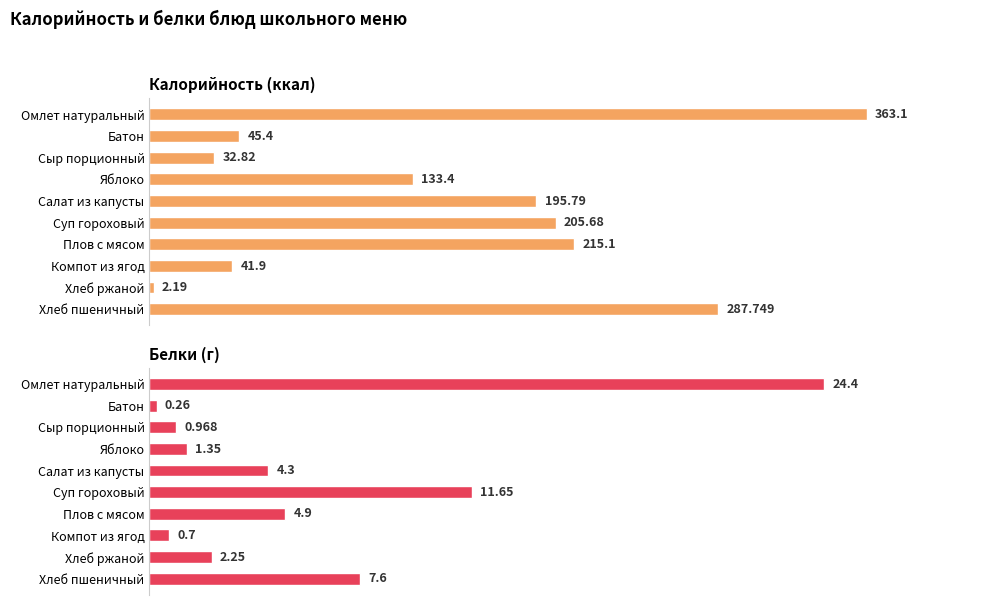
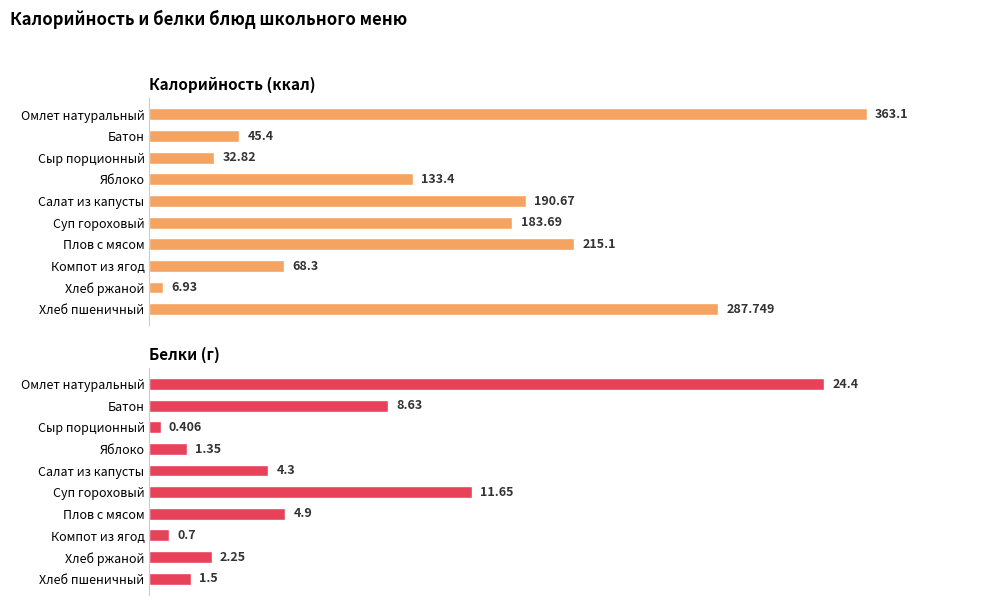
Калорийность (ккал), Салат из капусты: 195.79 -> 190.67
Калорийность (ккал), Суп гороховый: 205.68 -> 183.69
Калорийность (ккал), Компот из ягод: 41.9 -> 68.3
Калорийность (ккал), Хлеб ржаной: 2.19 -> 6.93
Белки (г), Батон: 0.26 -> 8.63
Белки (г), Сыр порционный: 0.968 -> 0.406
Белки (г), Хлеб пшеничный: 7.6 -> 1.5
